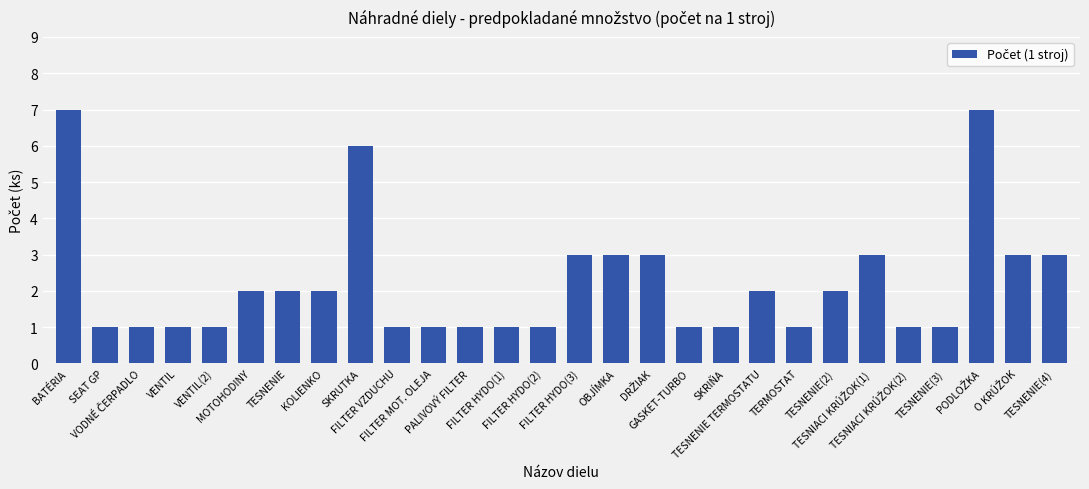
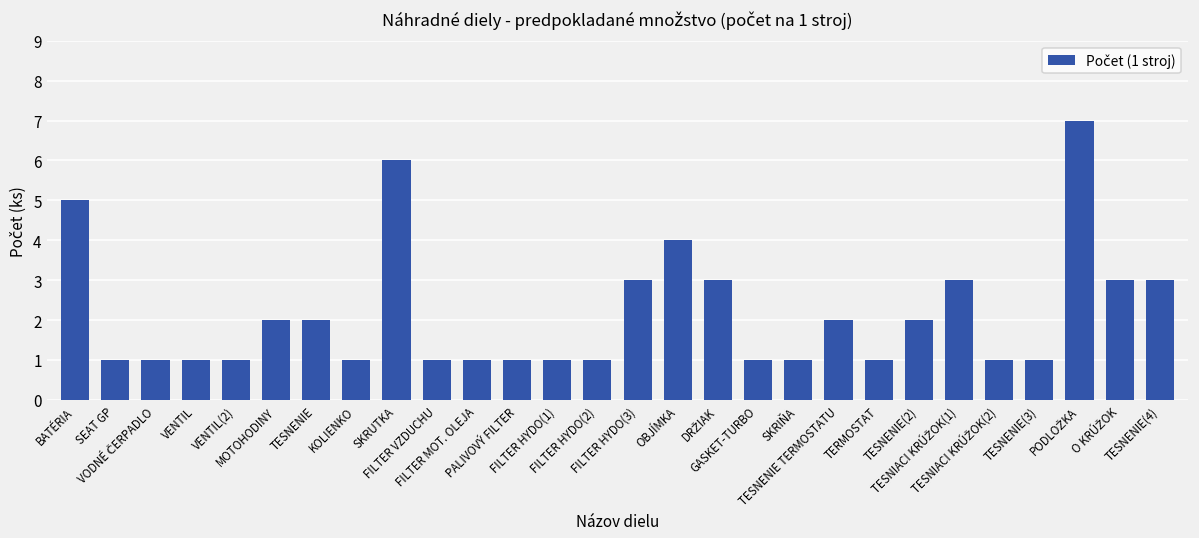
BATÉRIA: 7 -> 5
KOLIENKO: 2 -> 1
OBJÍMKA: 3 -> 4
